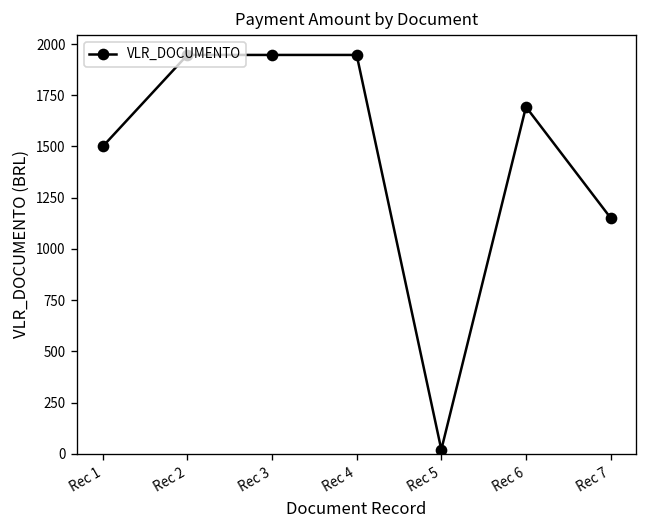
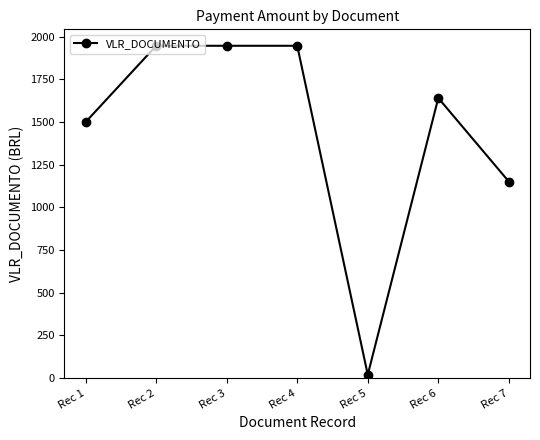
Rec 6: 1690 -> 1640
